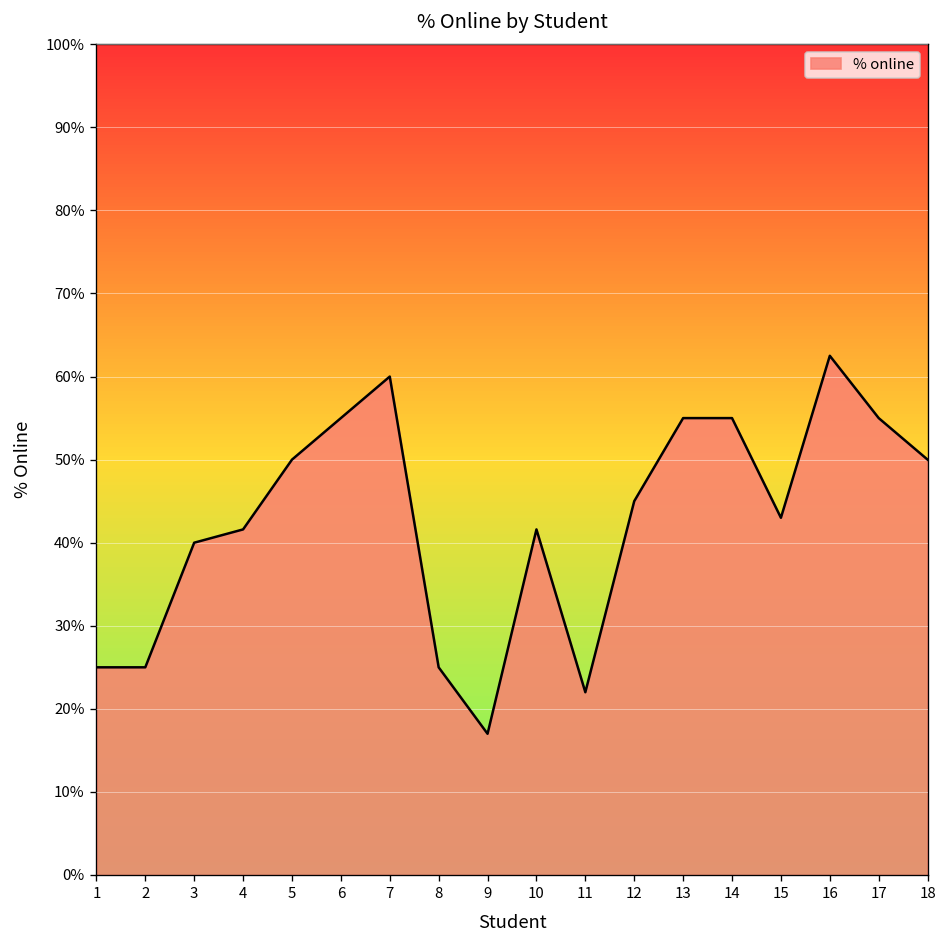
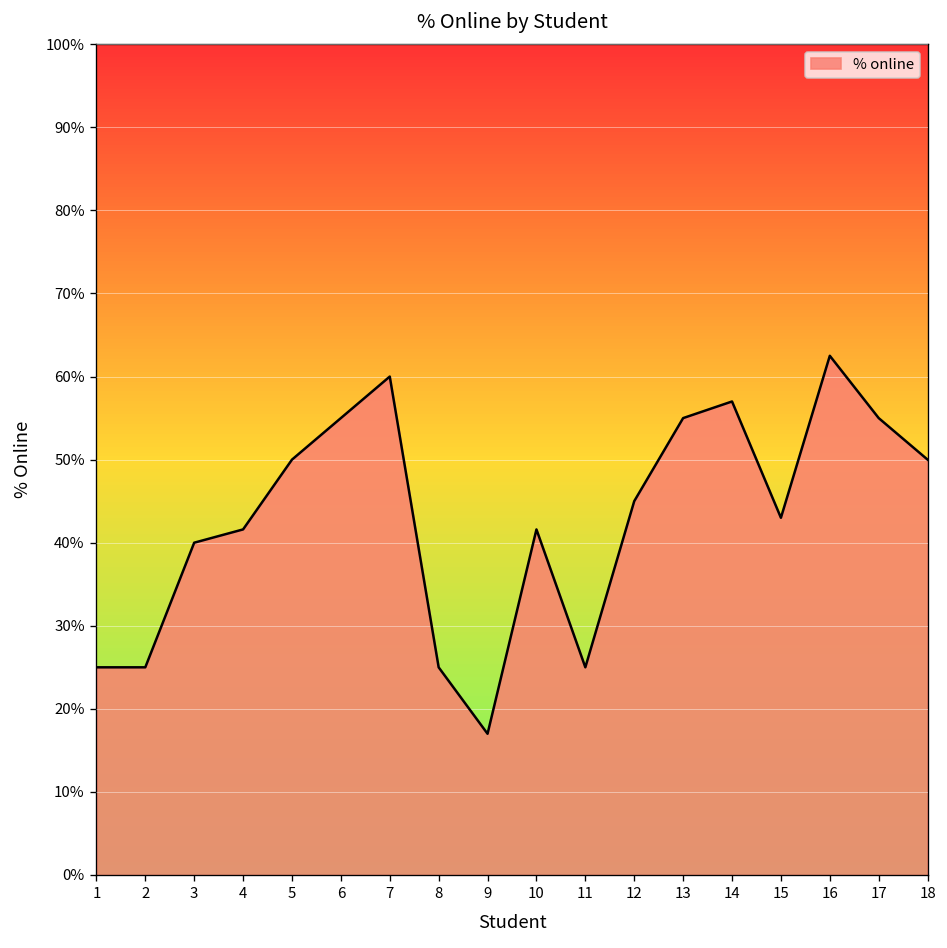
11: 22% -> 25%
14: 55% -> 57%
